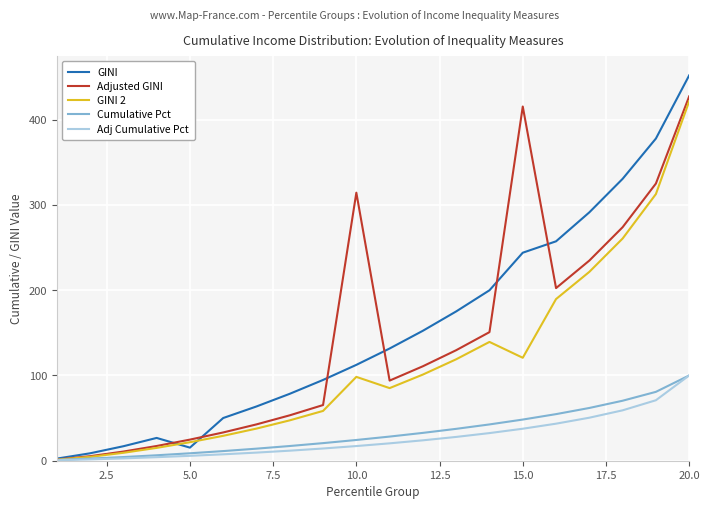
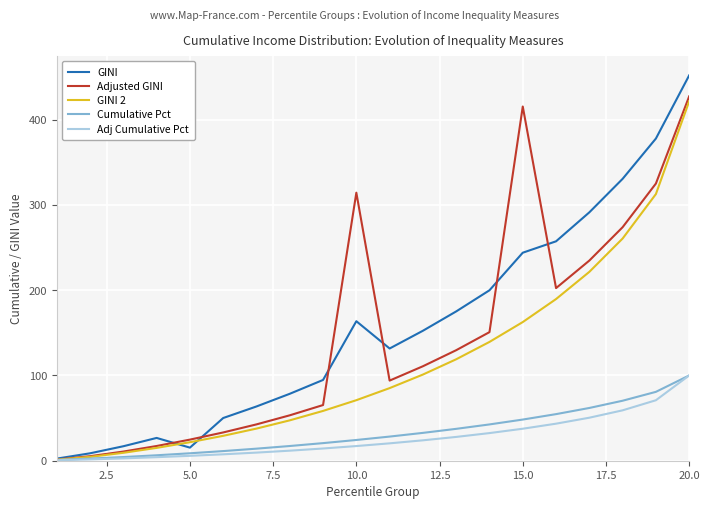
GINI, 10.0: 110 -> 160
GINI 2, 10.0: 100 -> 70
GINI 2, 15.0: 120 -> 160
